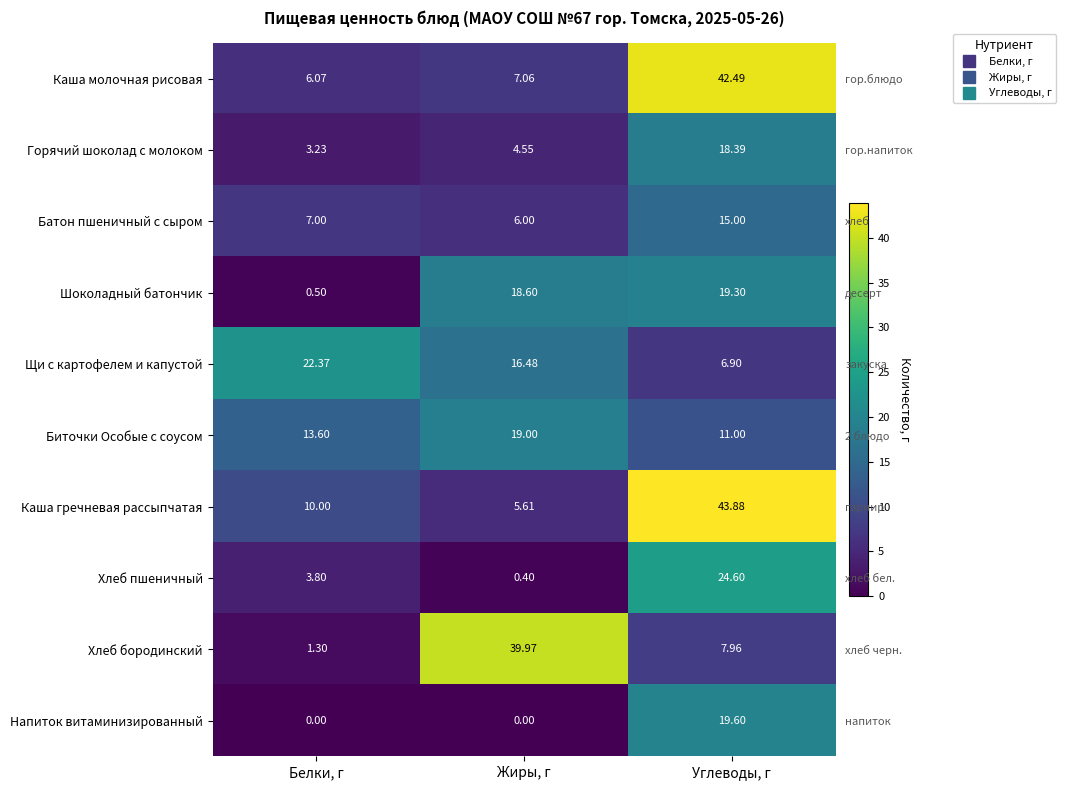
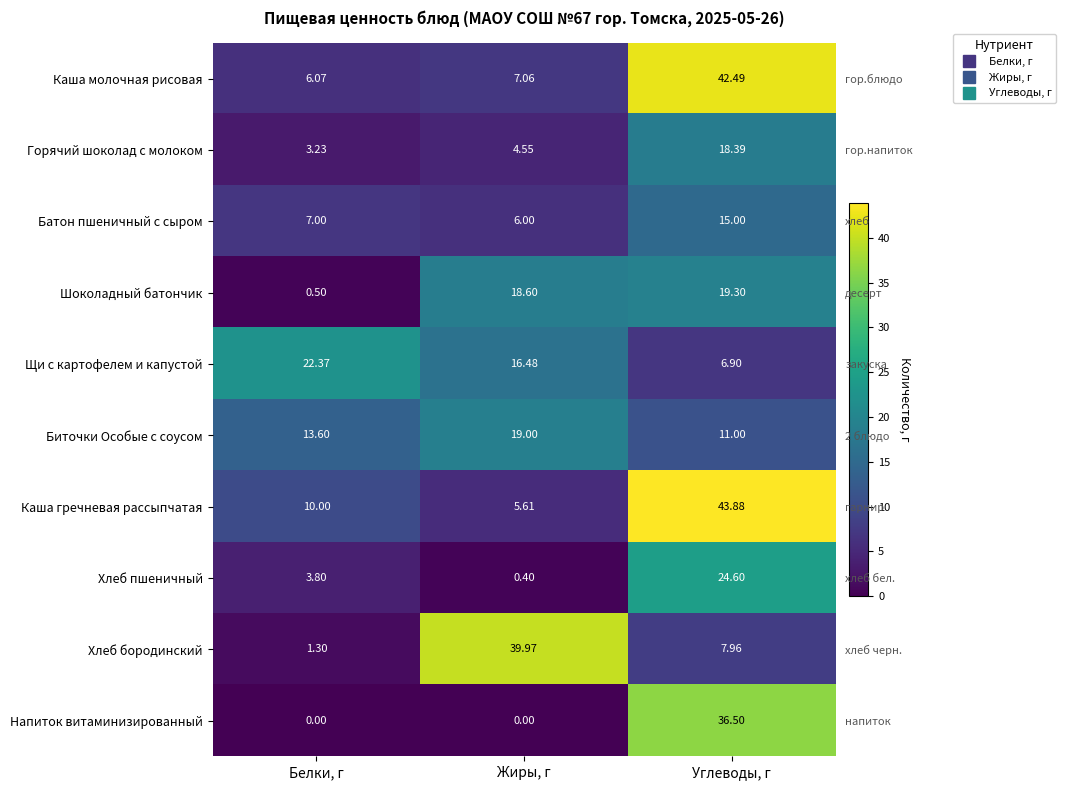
Напиток витаминизированный, Углеводы, г: 19.60 -> 36.50
